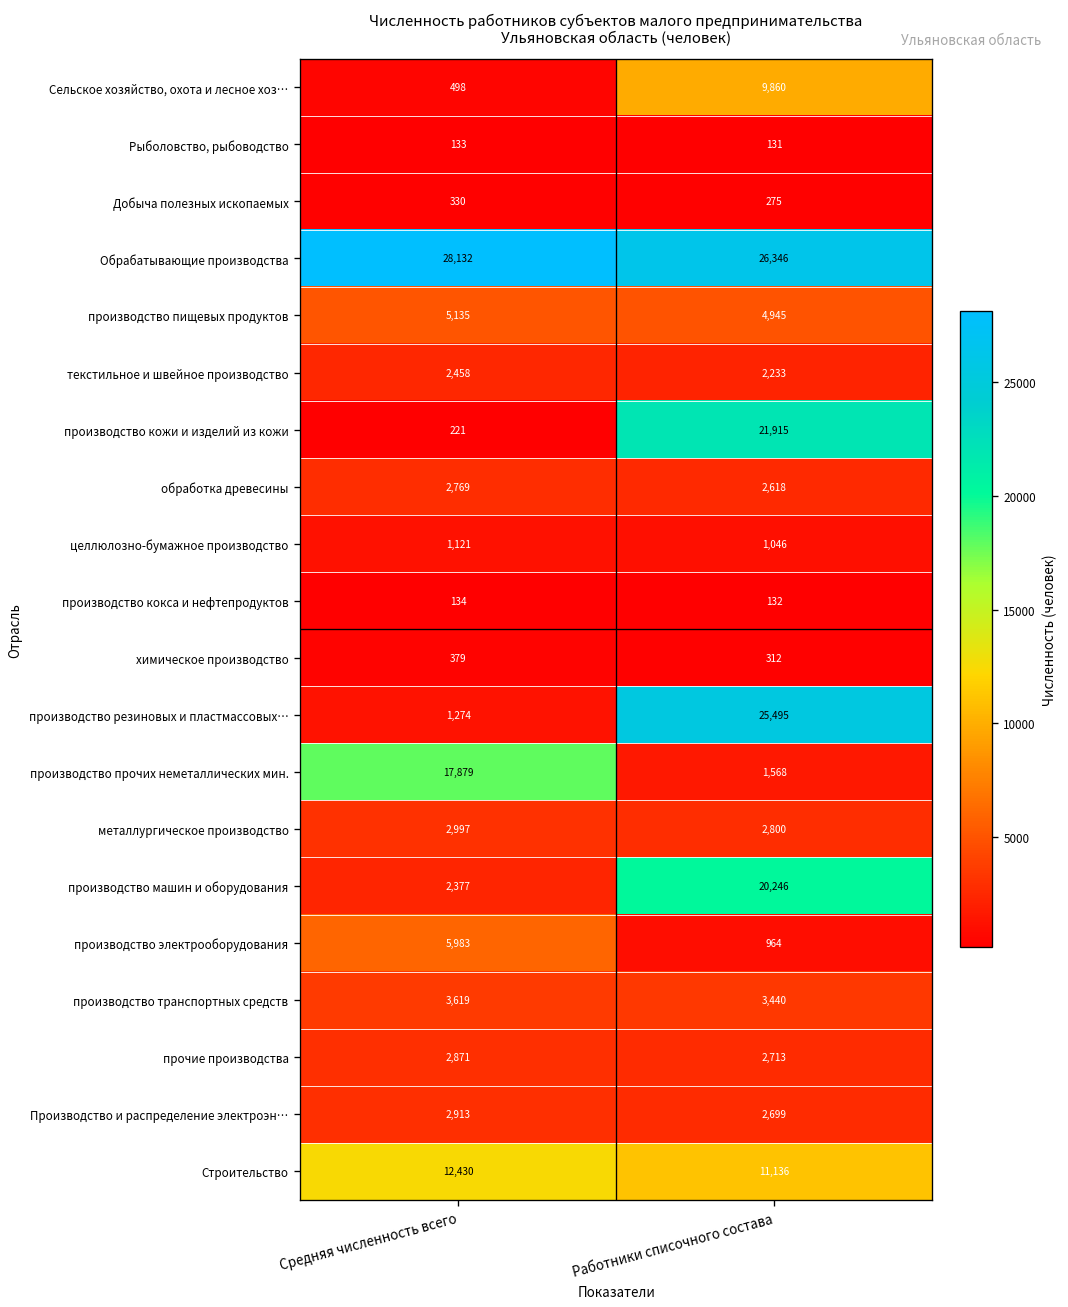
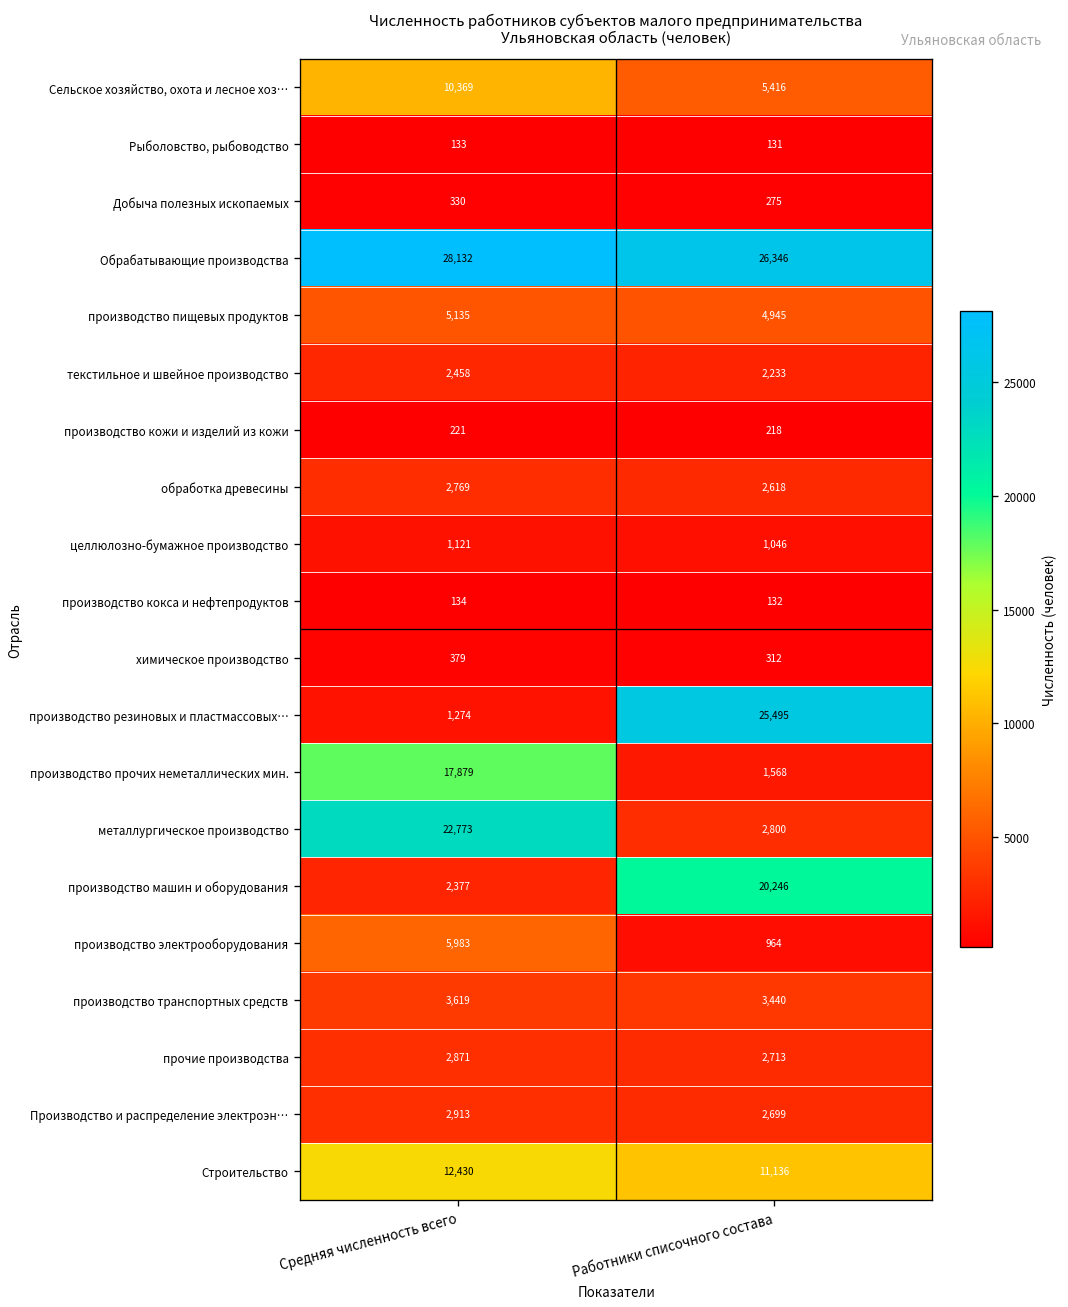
Сельское хозяйство, охота и лесное хоз…, Средняя численность всего: 498 -> 10,369
Сельское хозяйство, охота и лесное хоз…, Работники списочного состава: 9,860 -> 5,416
производство кожи и изделий из кожи, Работники списочного состава: 21,915 -> 218
металлургическое производство, Средняя численность всего: 2,997 -> 22,773
